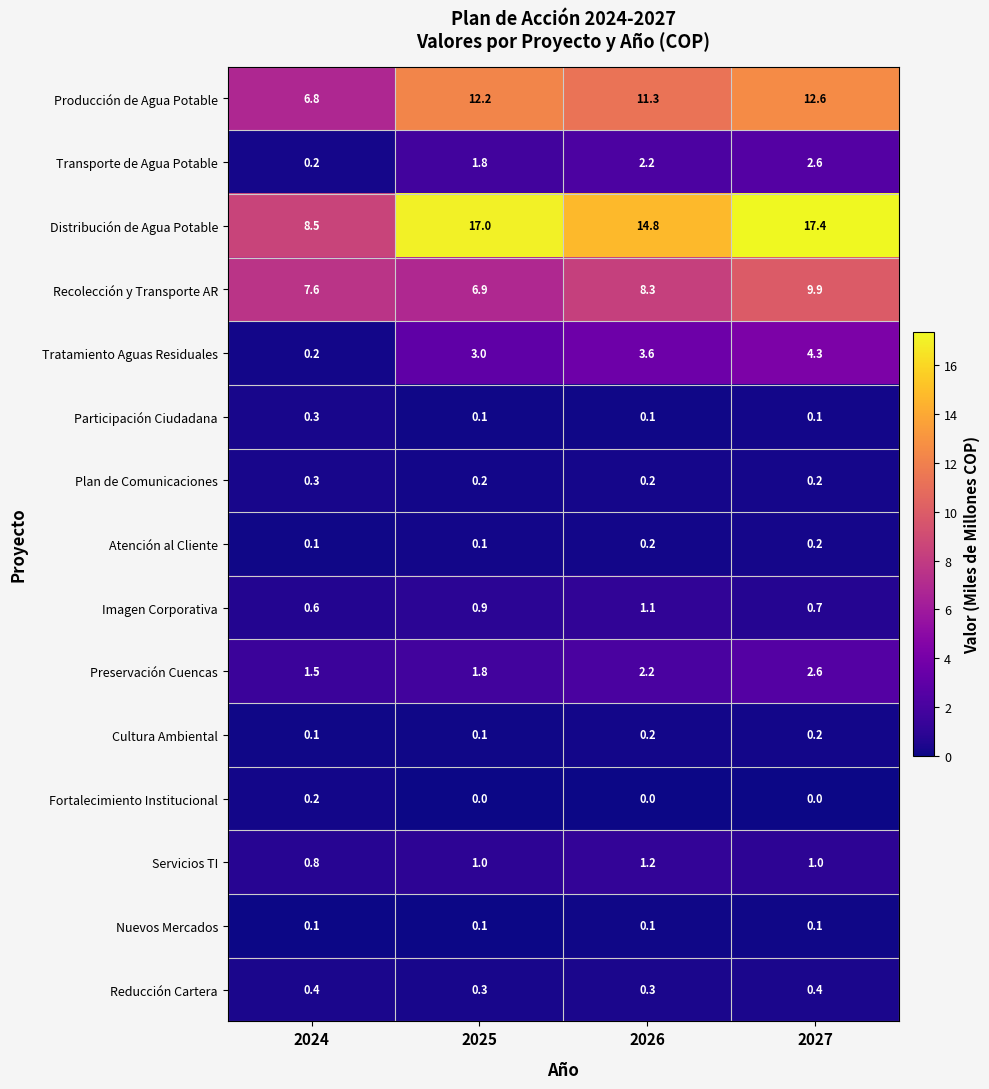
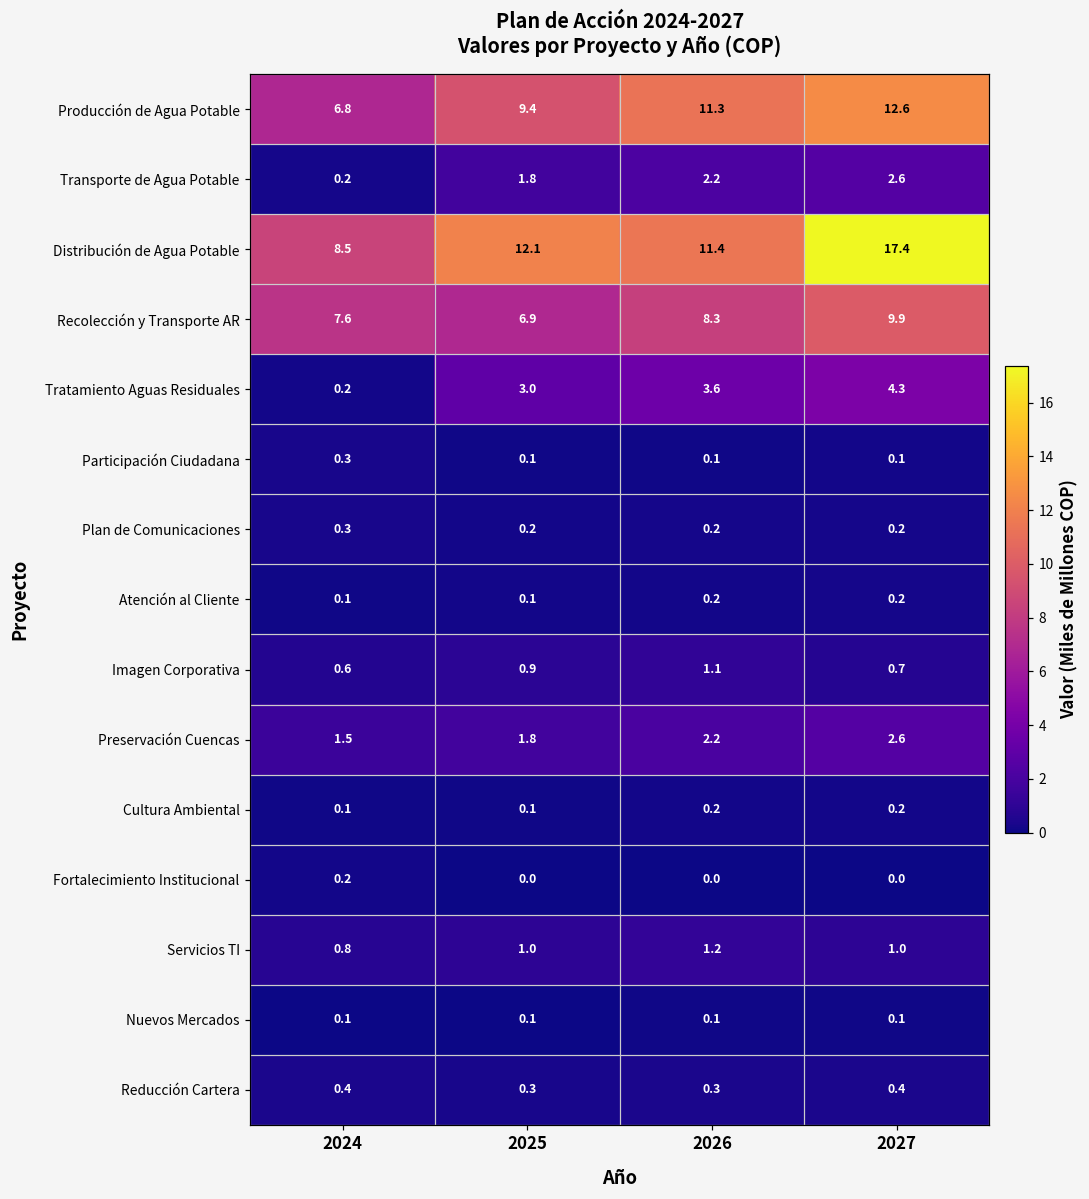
Producción de Agua Potable, 2025: 12.2 -> 9.4
Distribución de Agua Potable, 2025: 17.0 -> 12.1
Distribución de Agua Potable, 2026: 14.8 -> 11.4
